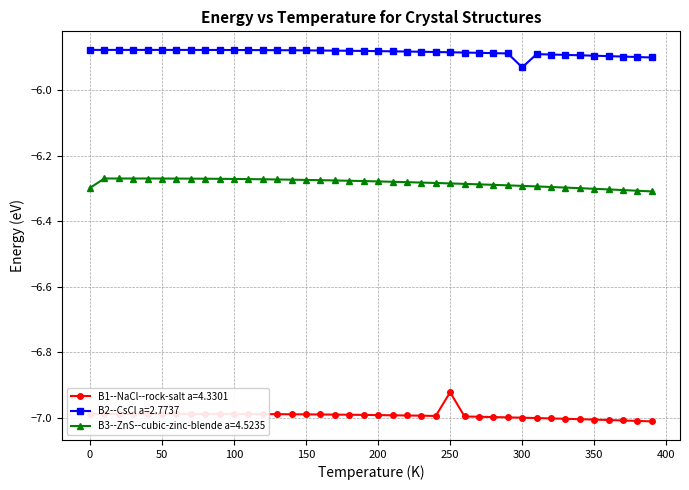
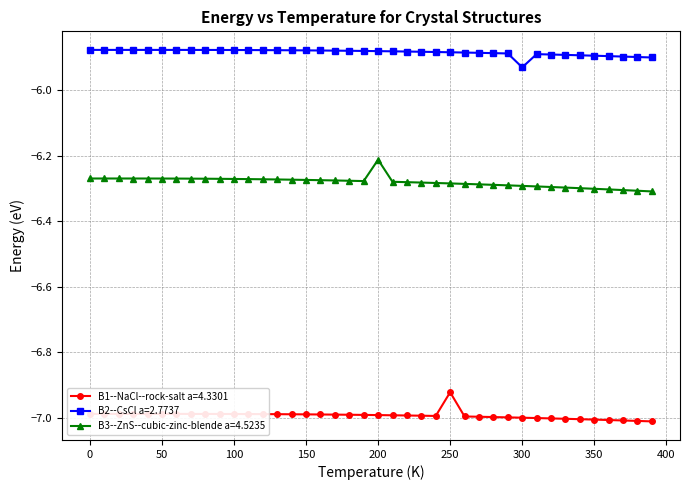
B3--ZnS--cubic-zinc-blende a=4.5235, 0: -6.30 -> -6.27
B3--ZnS--cubic-zinc-blende a=4.5235, 200: -6.28 -> -6.21
